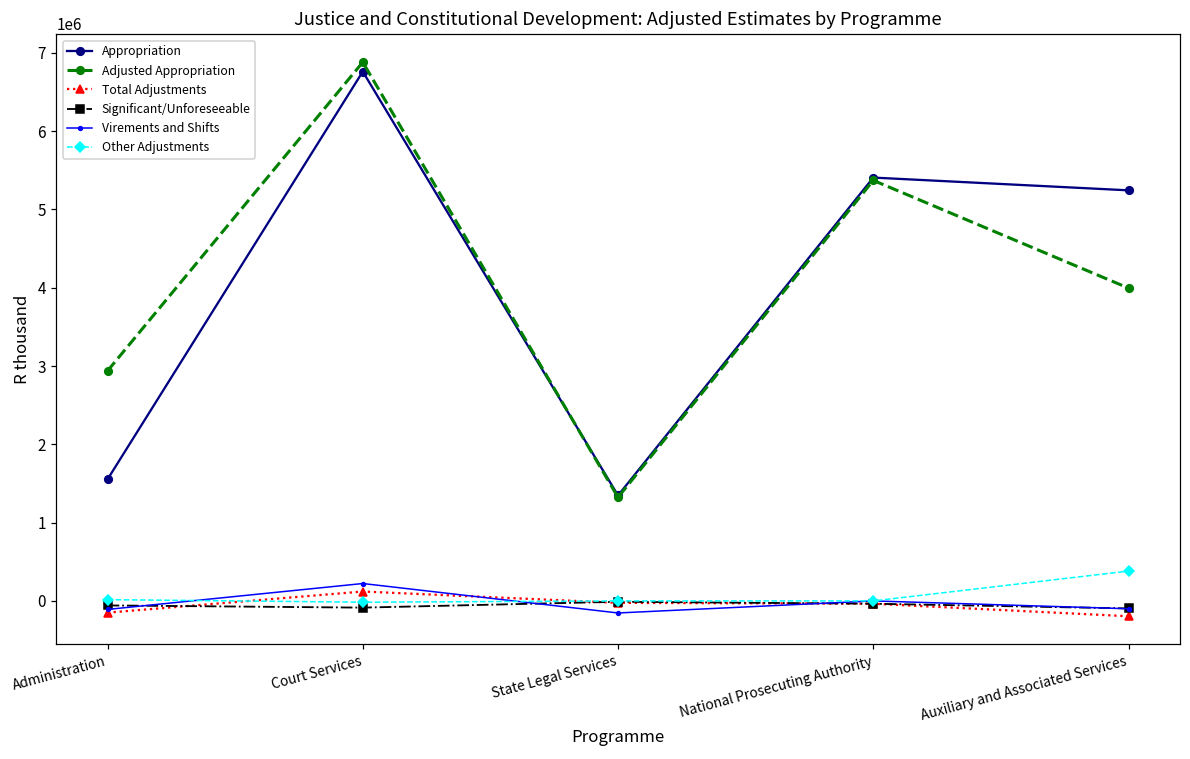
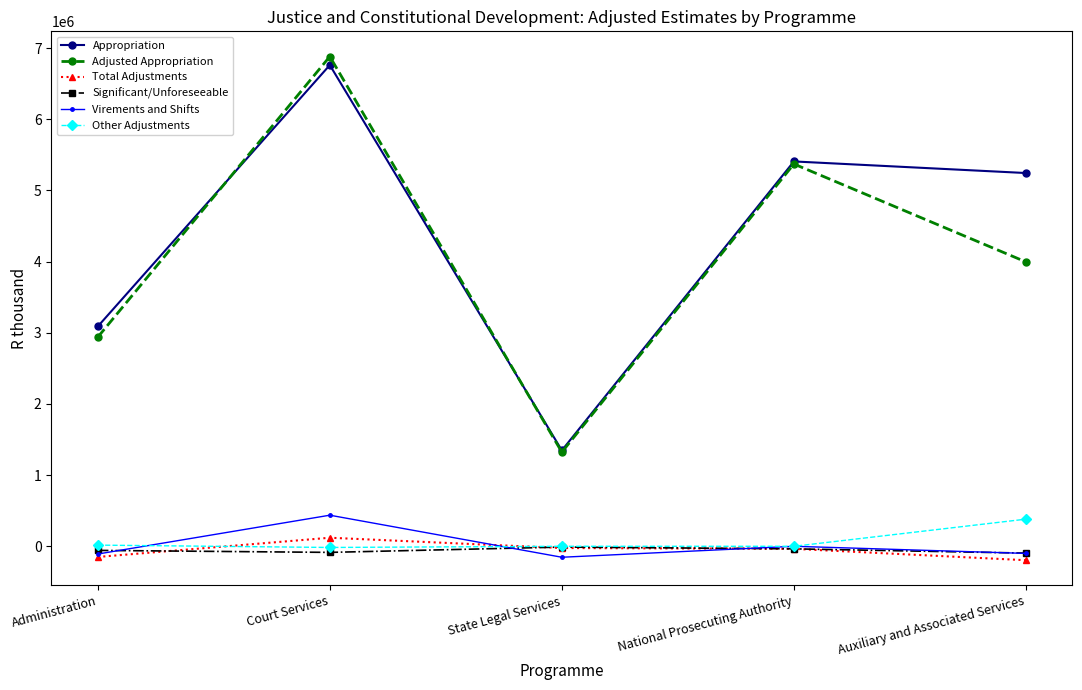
Appropriation, Administration: 1600000 -> 3100000
Virements and Shifts, Court Services: 200000 -> 400000
